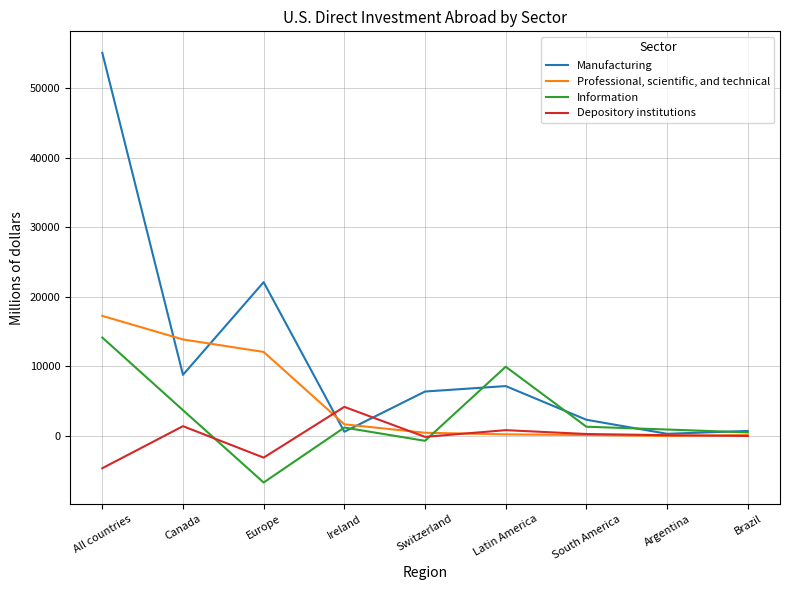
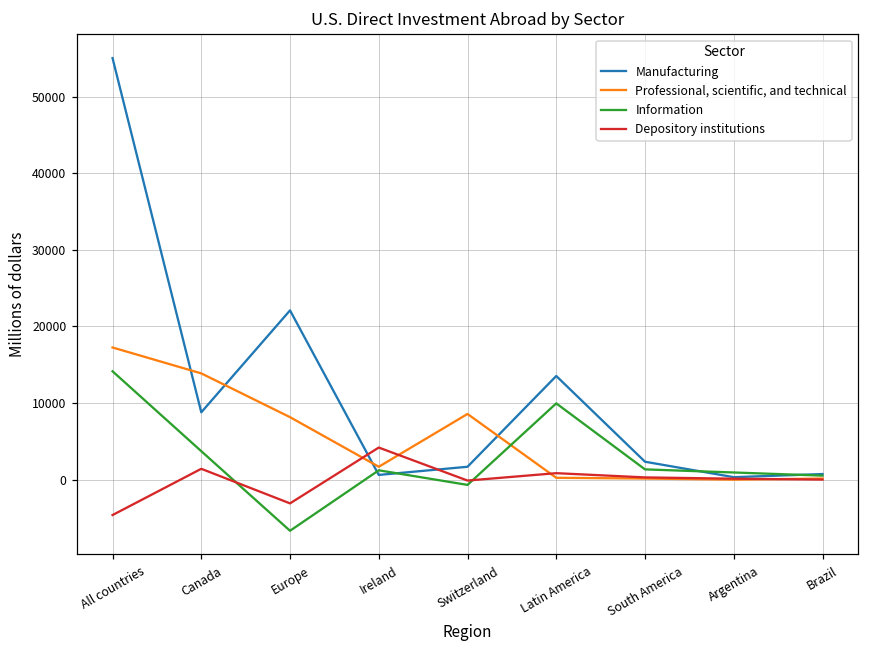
Professional, scientific, and technical, Europe: 12000 -> 8000
Manufacturing, Switzerland: 6000 -> 2000
Professional, scientific, and technical, Switzerland: 0 -> 9000
Manufacturing, Latin America: 7000 -> 14000
